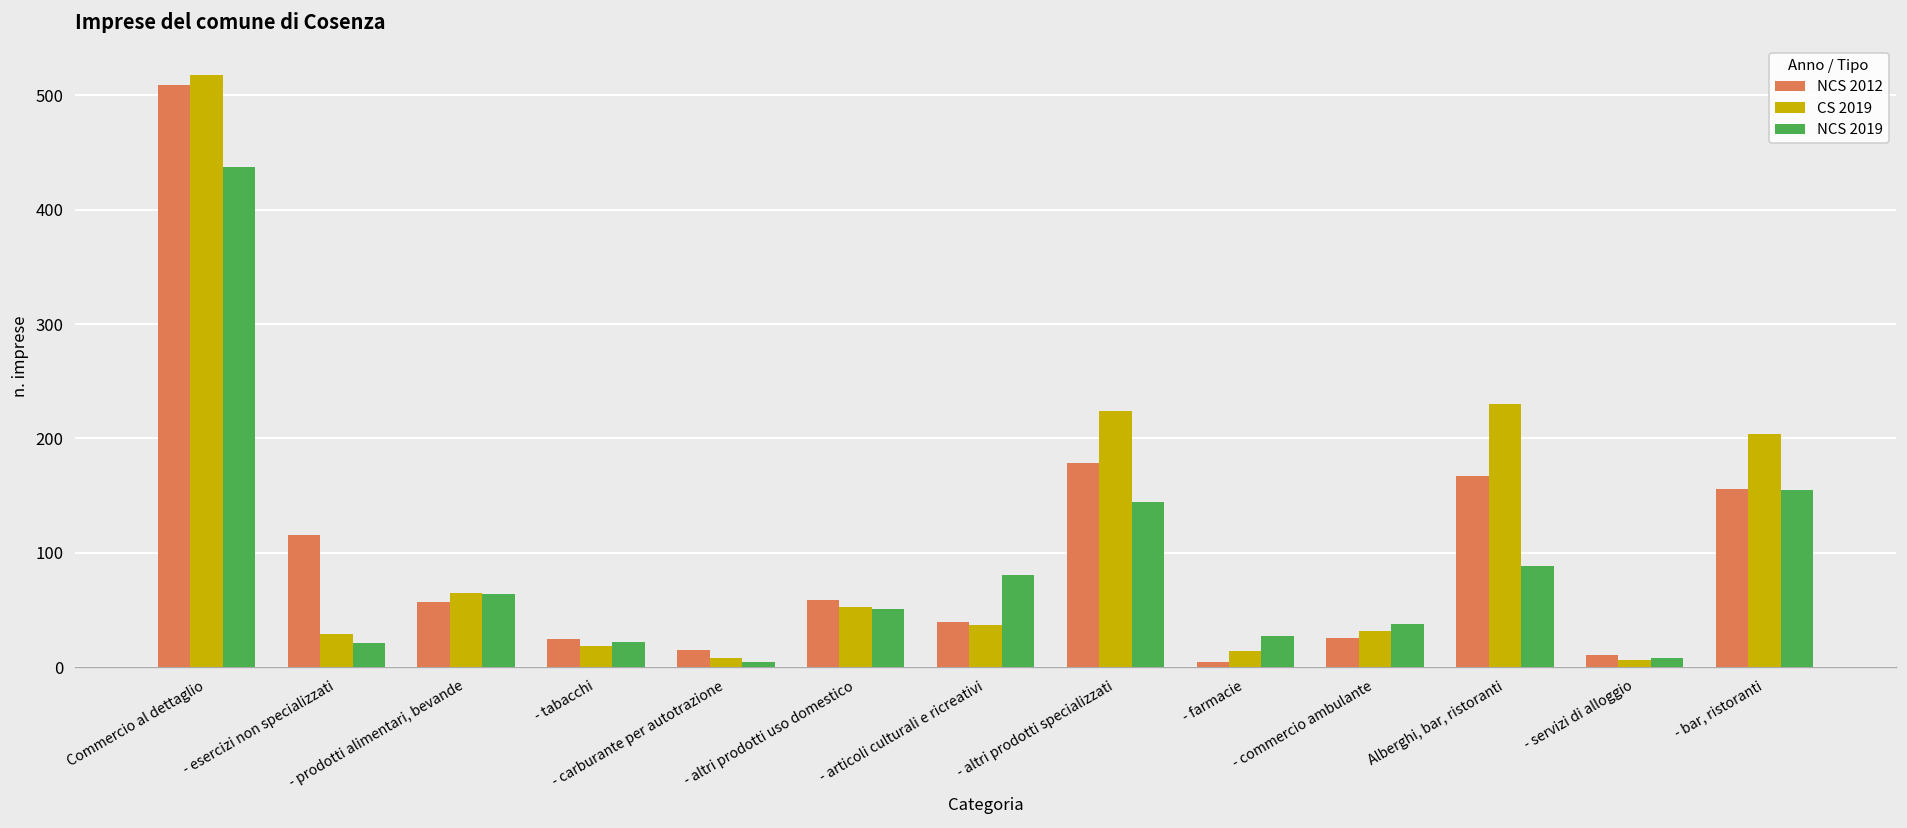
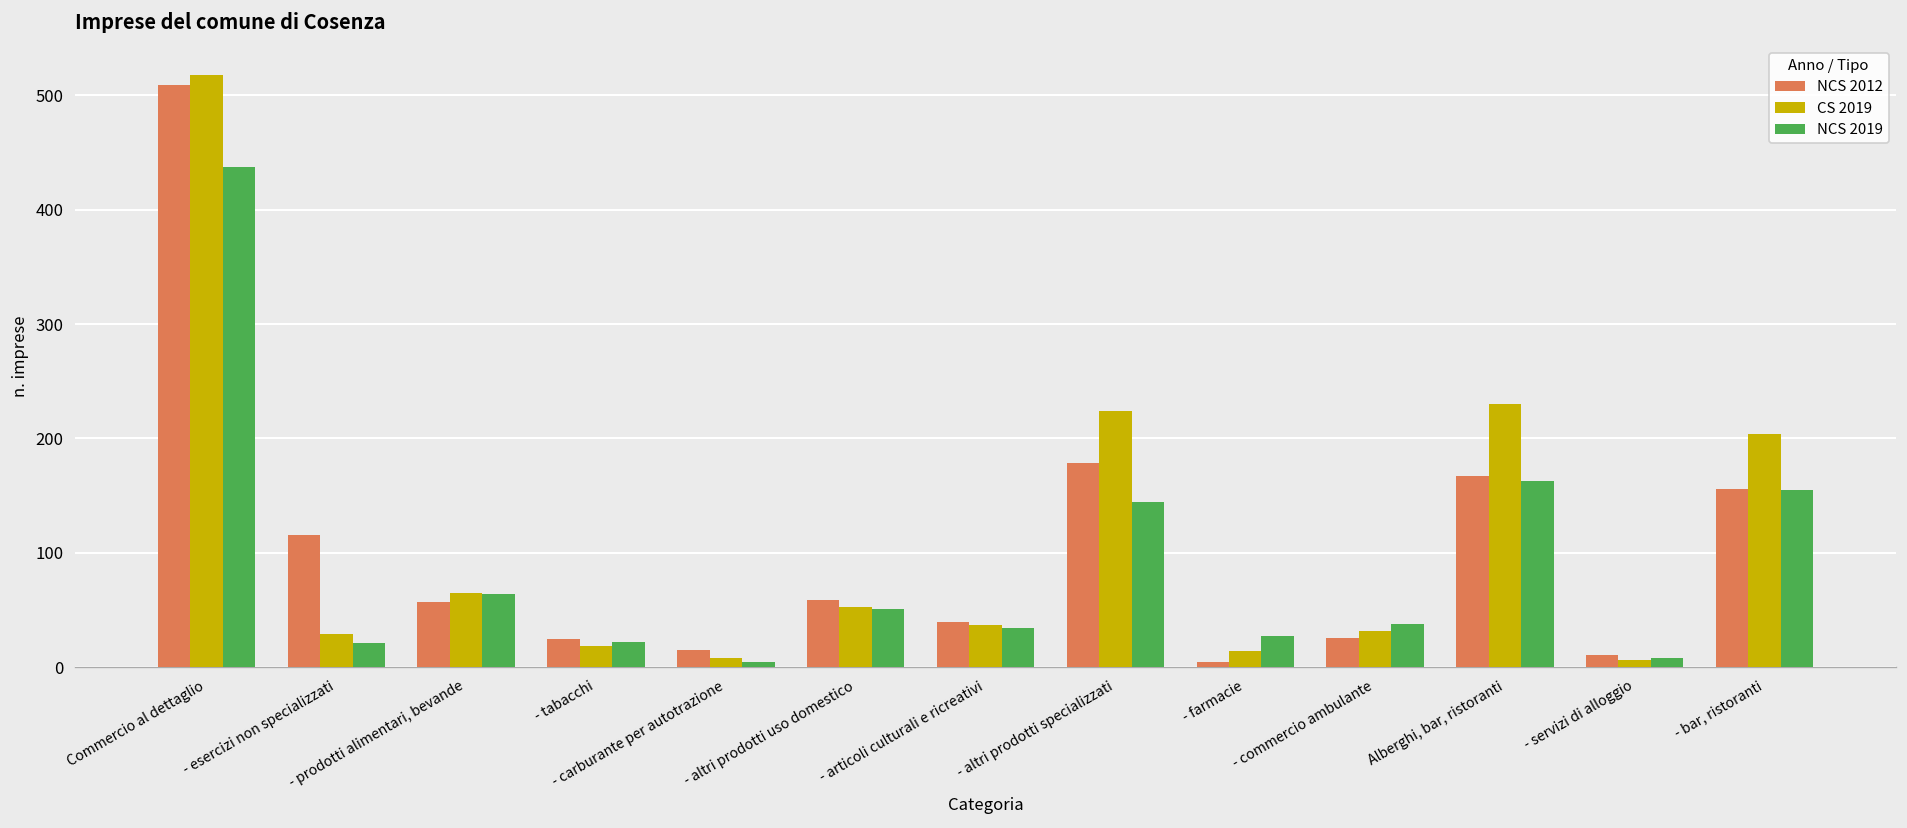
NCS 2019, - articoli culturali e ricreativi: 80 -> 30
NCS 2019, Alberghi, bar, ristoranti: 90 -> 160
